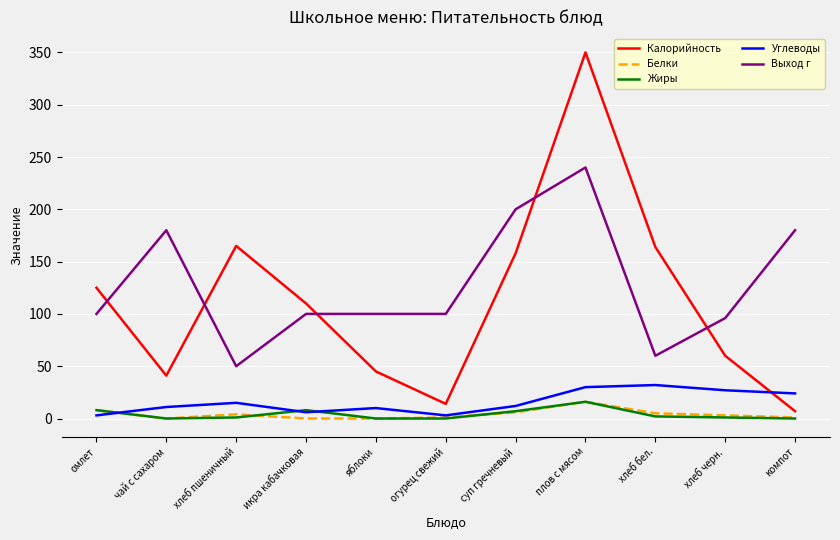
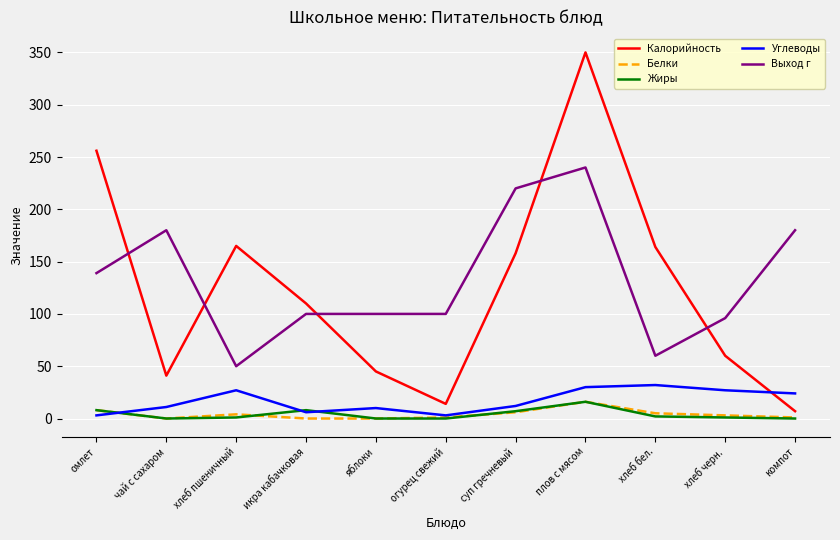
Калорийность, омлет: 125 -> 256
Выход г, омлет: 100 -> 139
Углеводы, хлеб пшеничный: 15 -> 27
Выход г, суп гречневый: 200 -> 220
